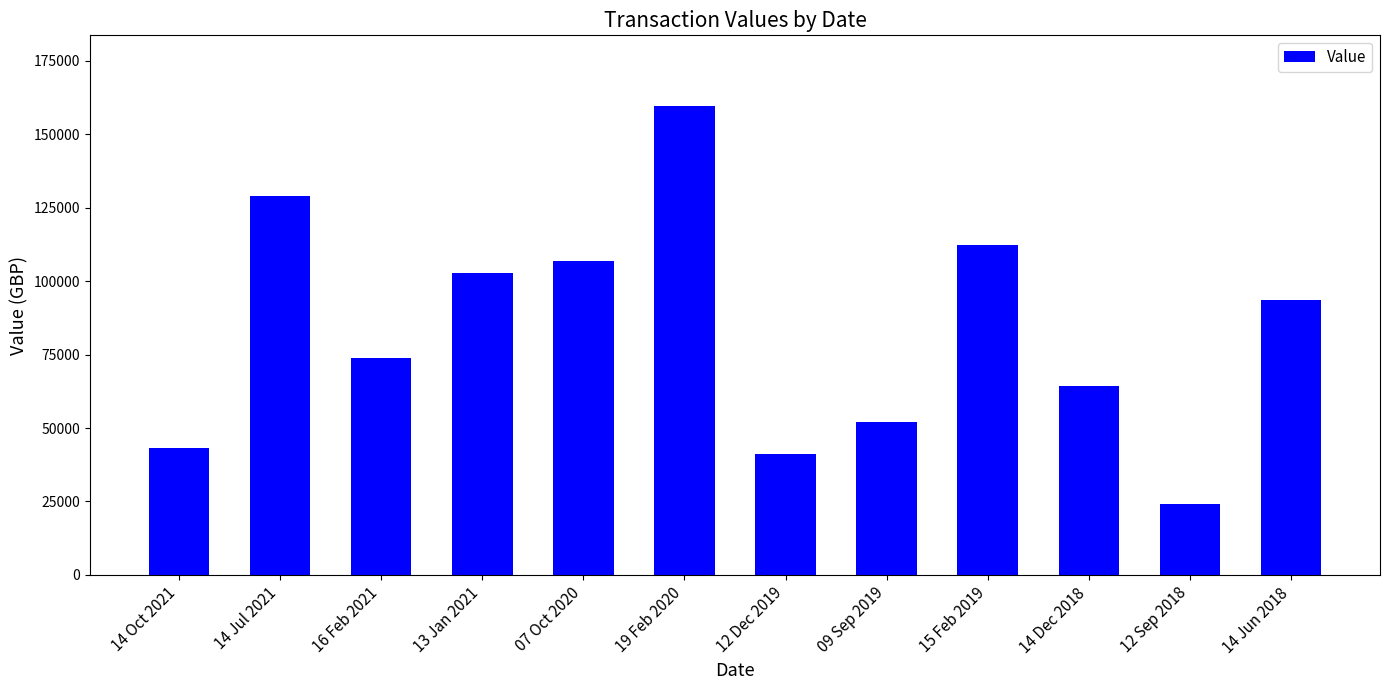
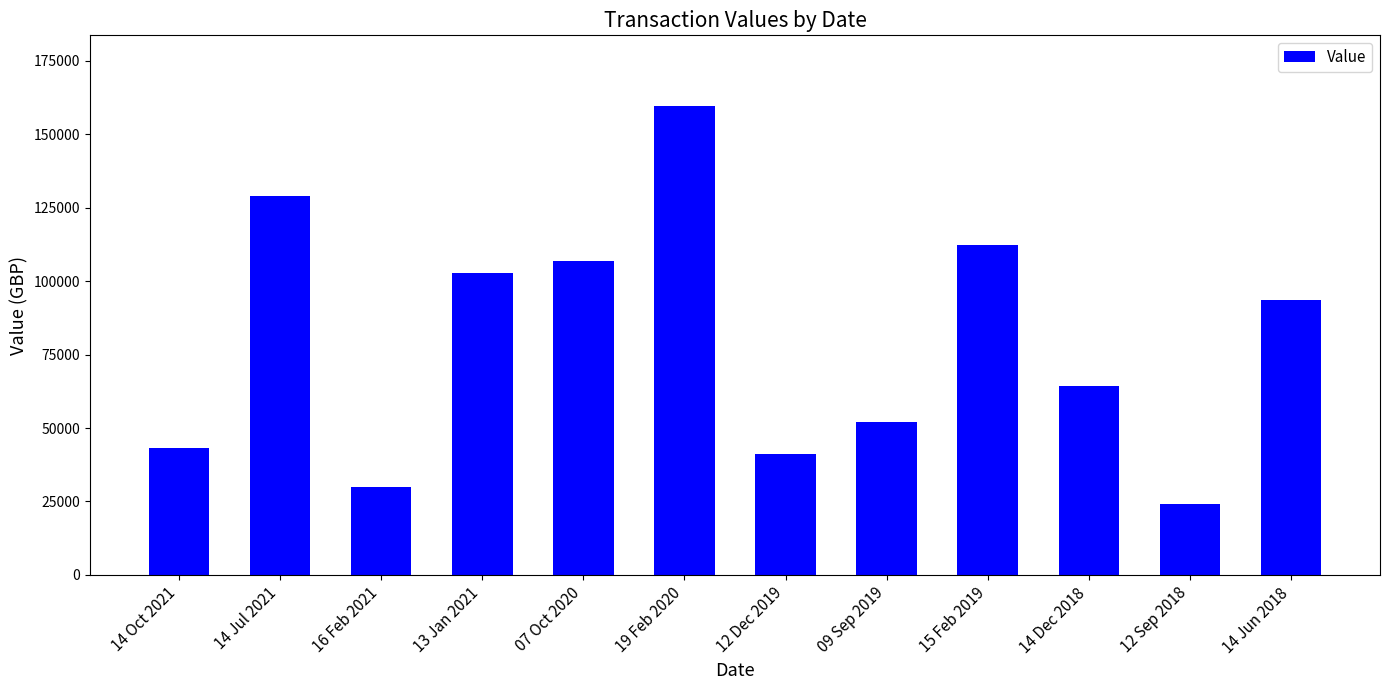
16 Feb 2021: 74000 -> 30000
